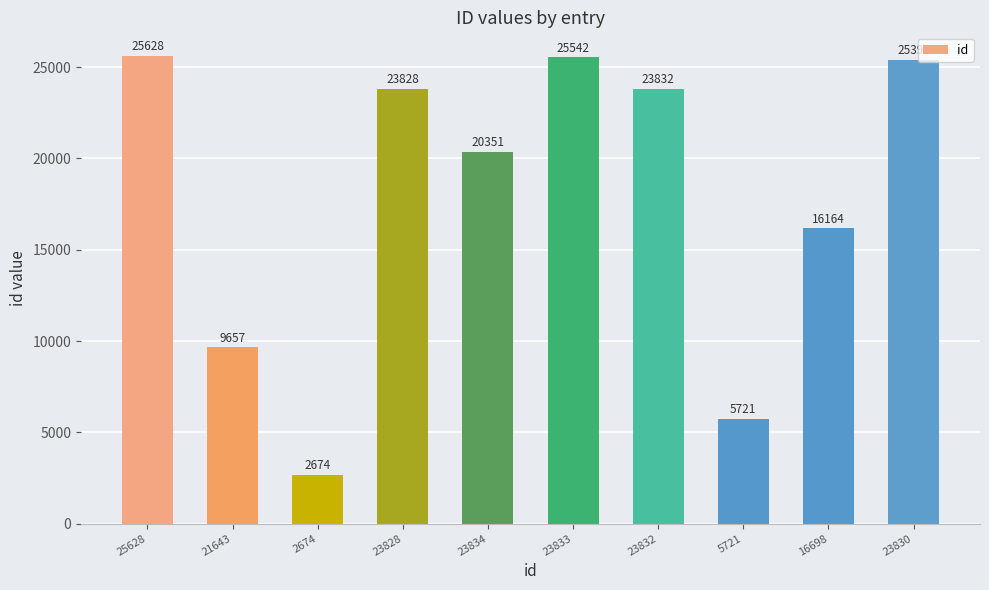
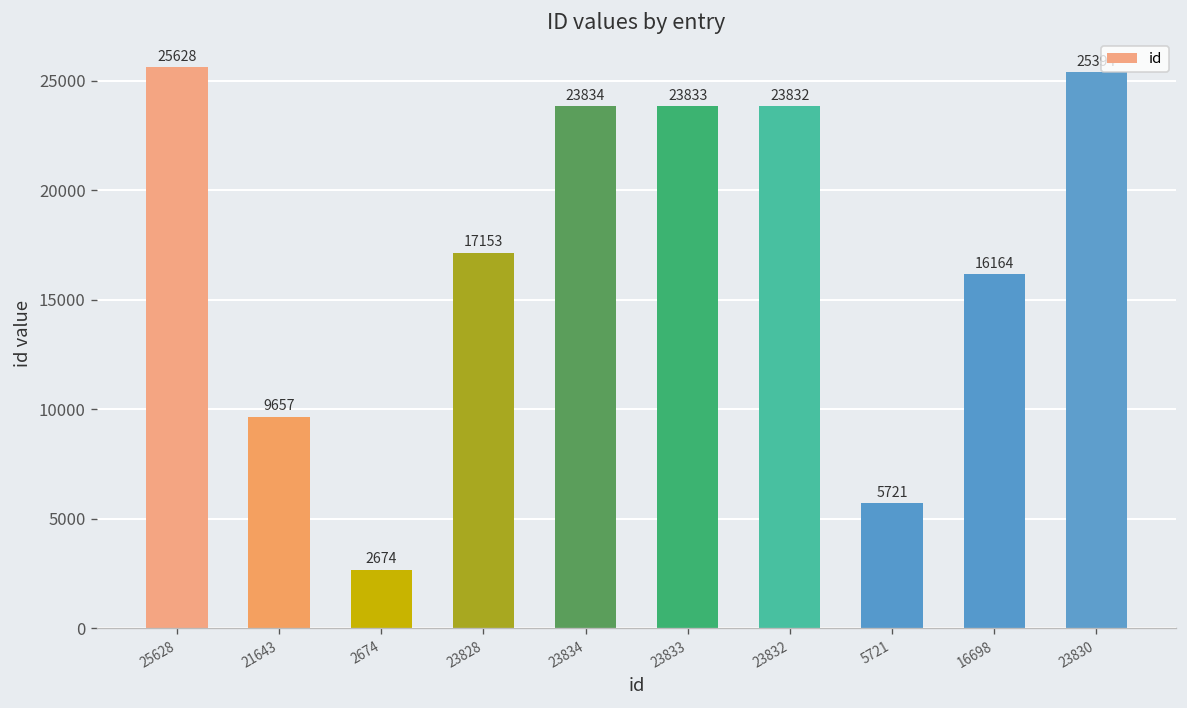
23828: 23828 -> 17153
23834: 20351 -> 23834
23833: 25542 -> 23833
